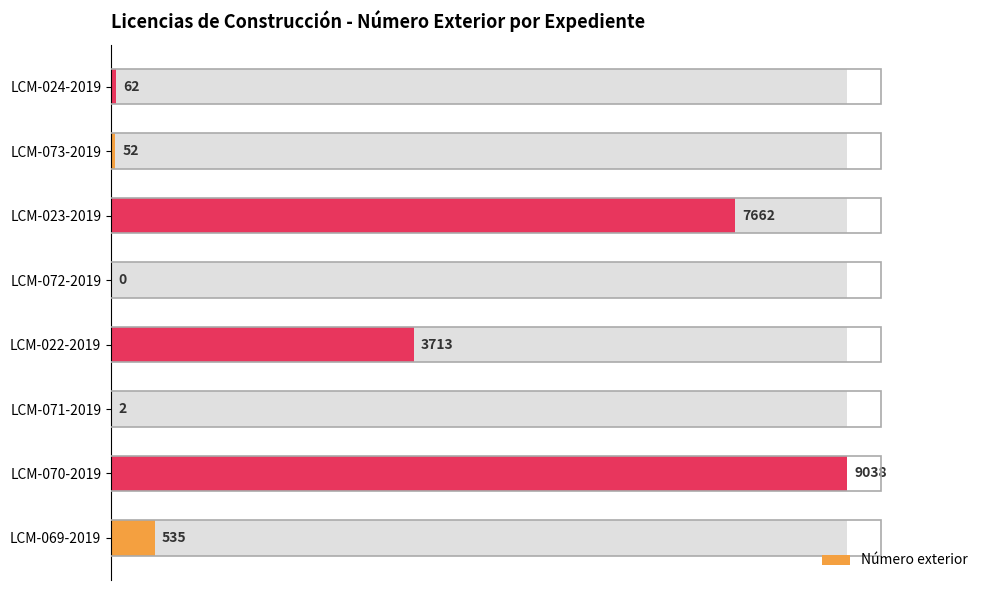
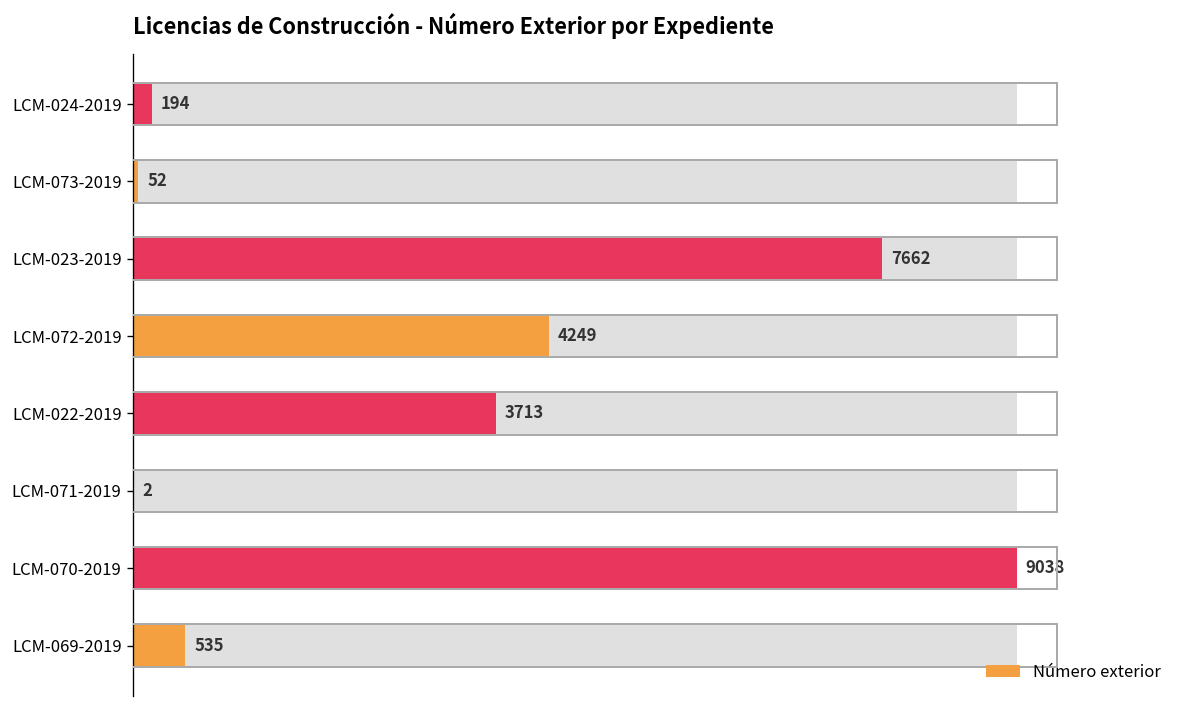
Número exterior, LCM-024-2019: 62 -> 194
Número exterior, LCM-072-2019: 0 -> 4249
